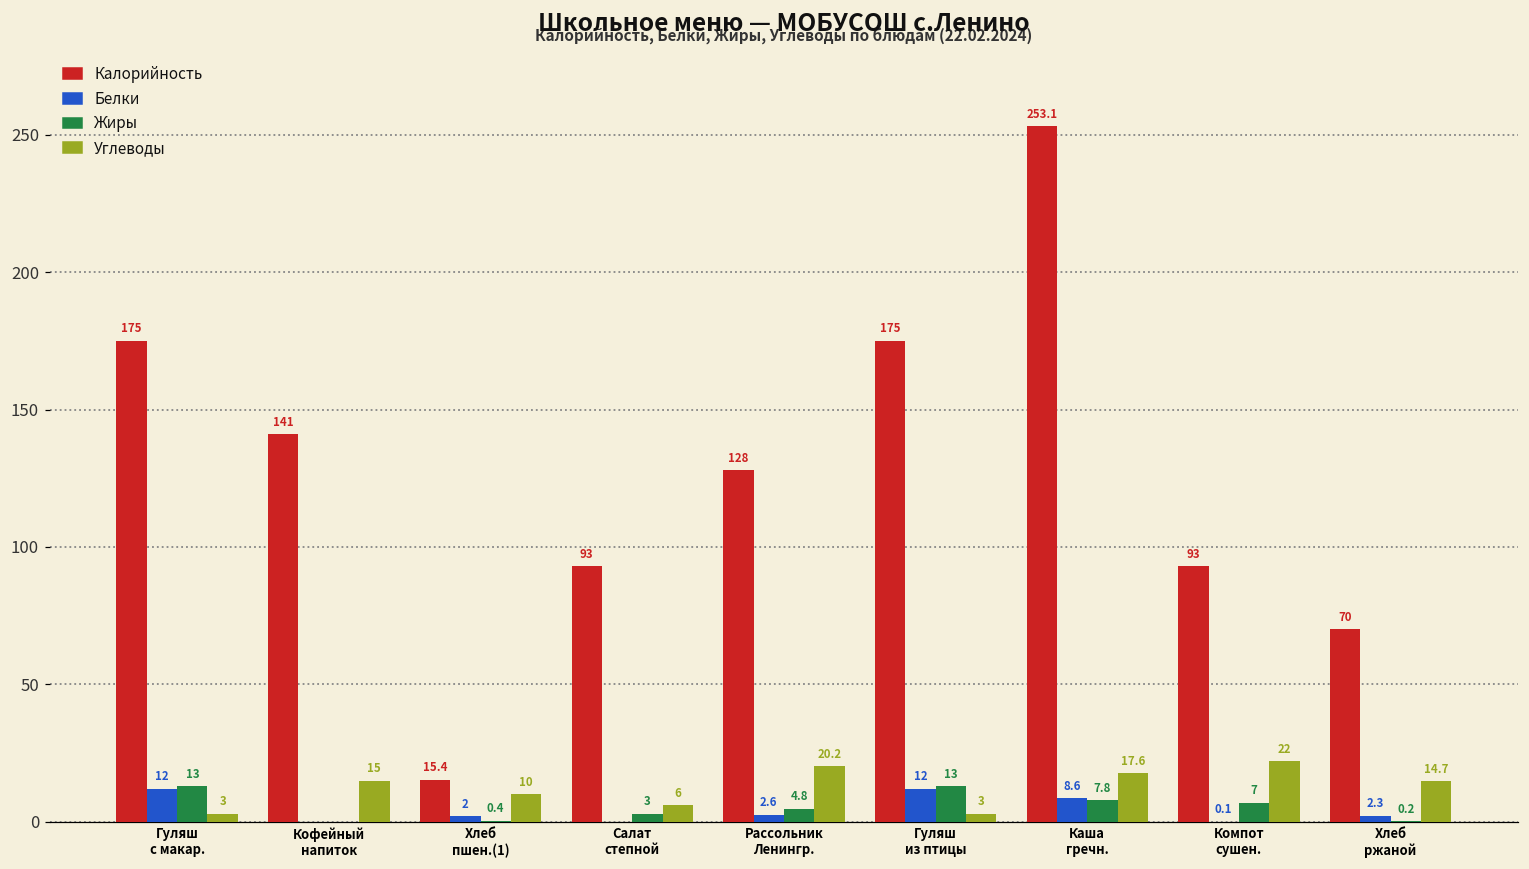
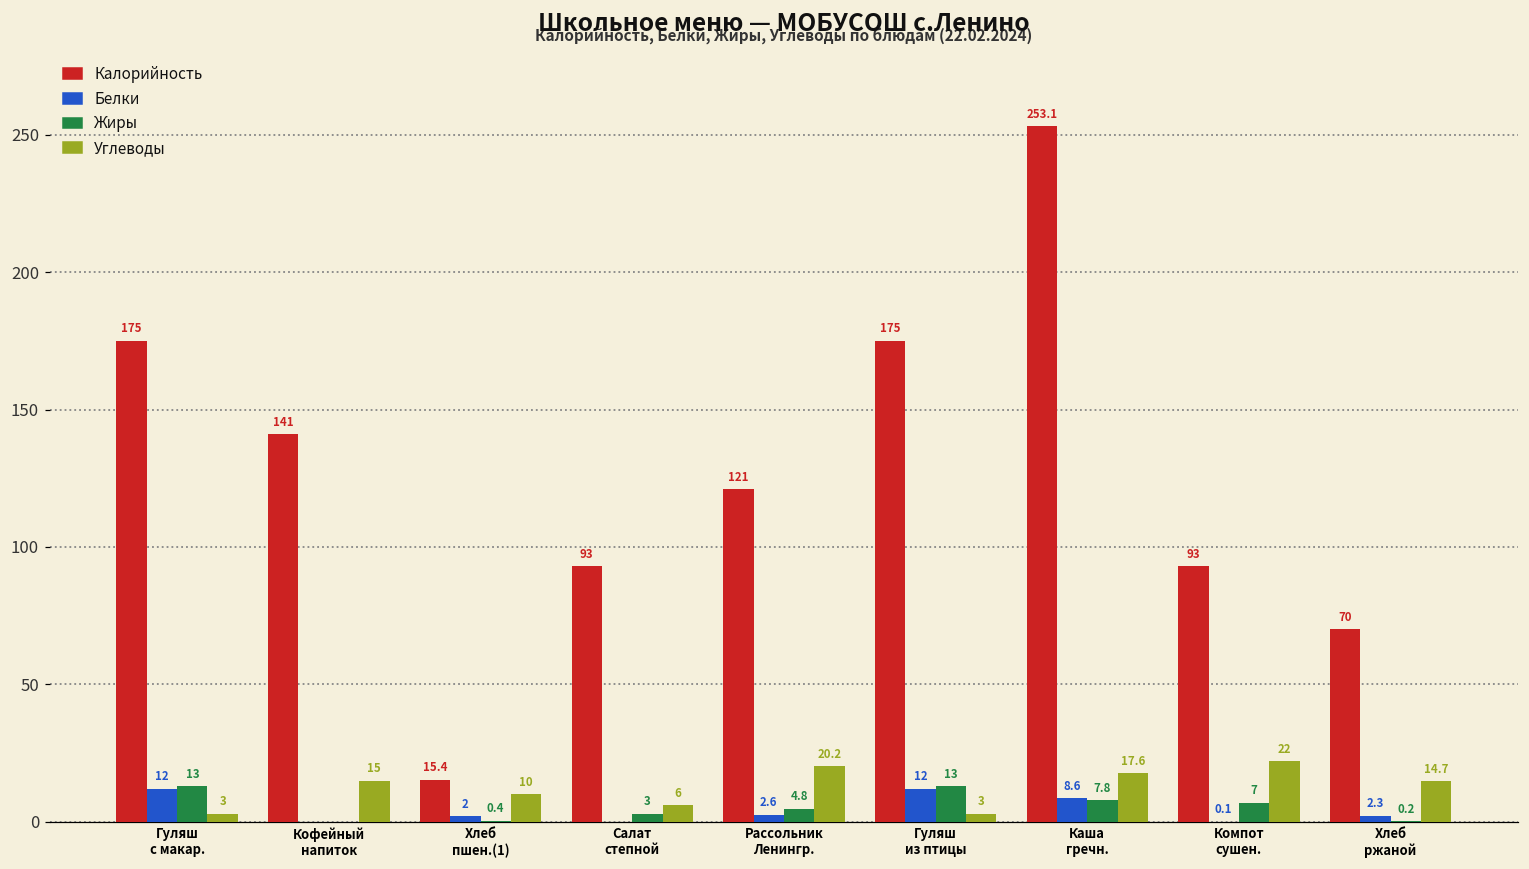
Калорийность, Рассольник Ленингр.: 128 -> 121
